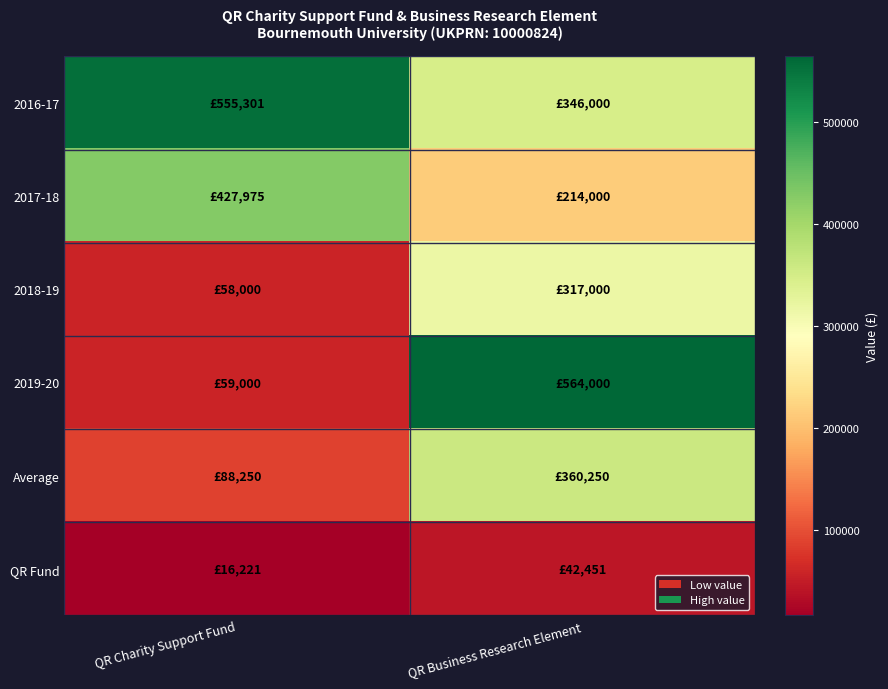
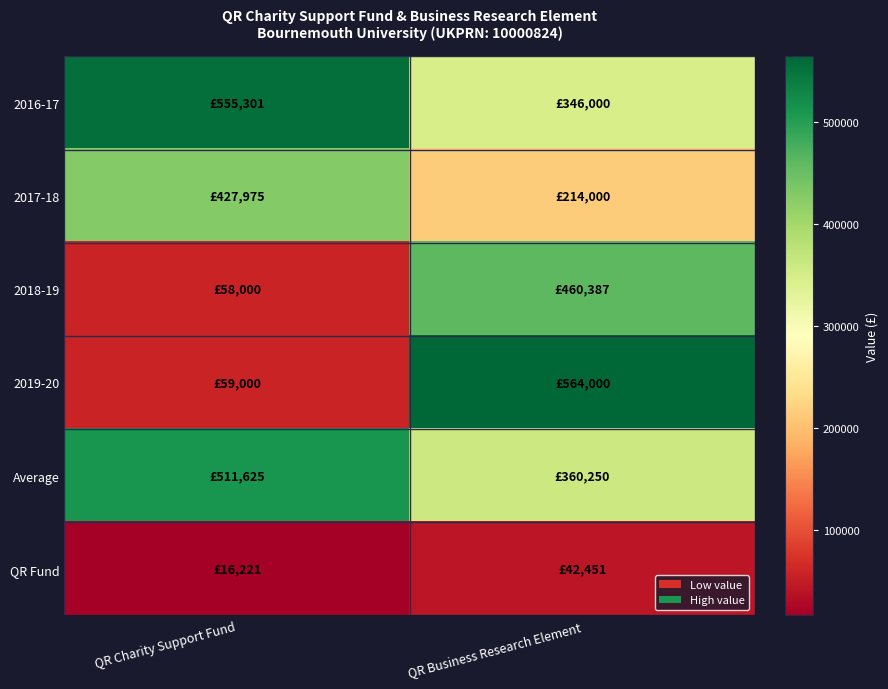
2018-19, QR Business Research Element: £317,000 -> £460,387
Average, QR Charity Support Fund: £88,250 -> £511,625
